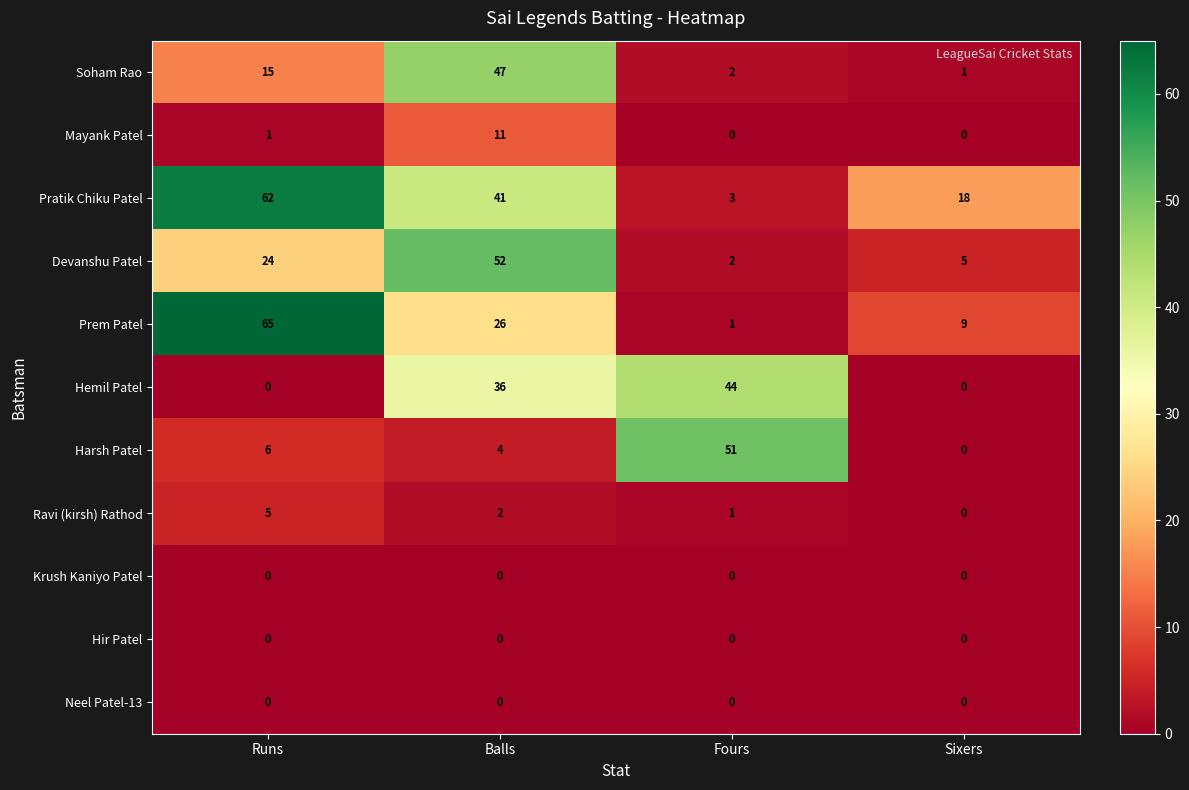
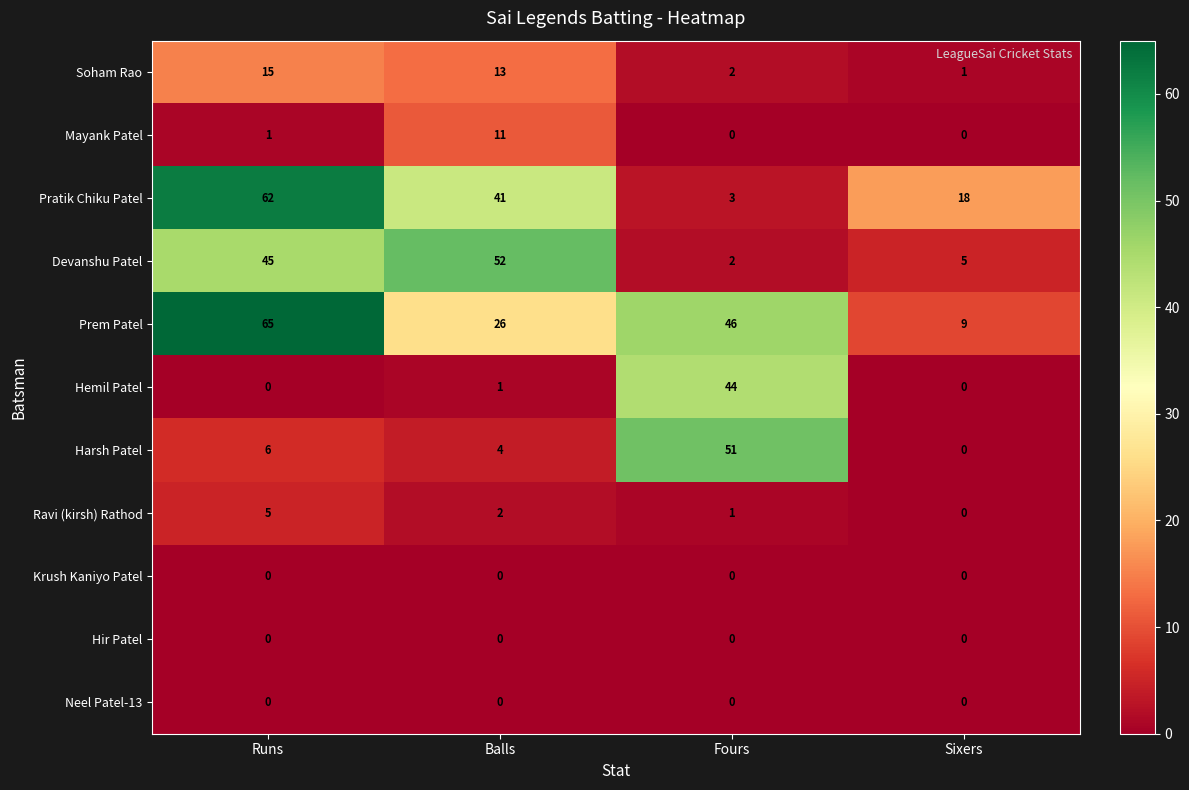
Soham Rao, Balls: 47 -> 13
Devanshu Patel, Runs: 24 -> 45
Prem Patel, Fours: 1 -> 46
Hemil Patel, Balls: 36 -> 1
